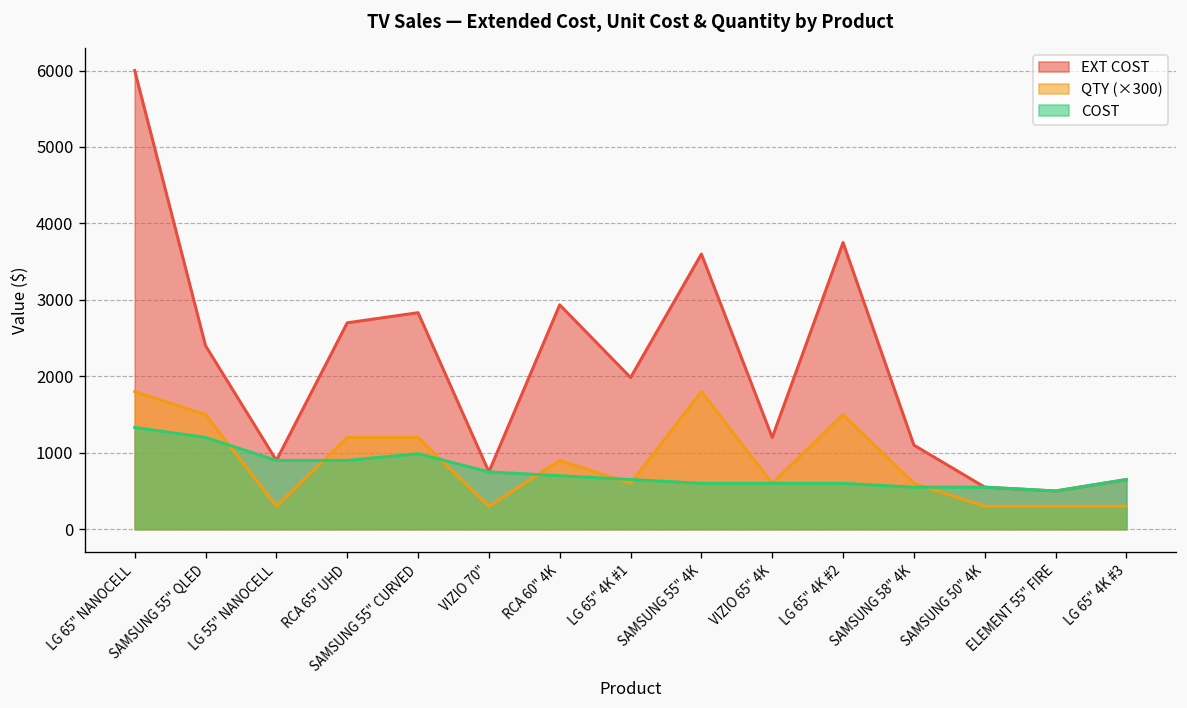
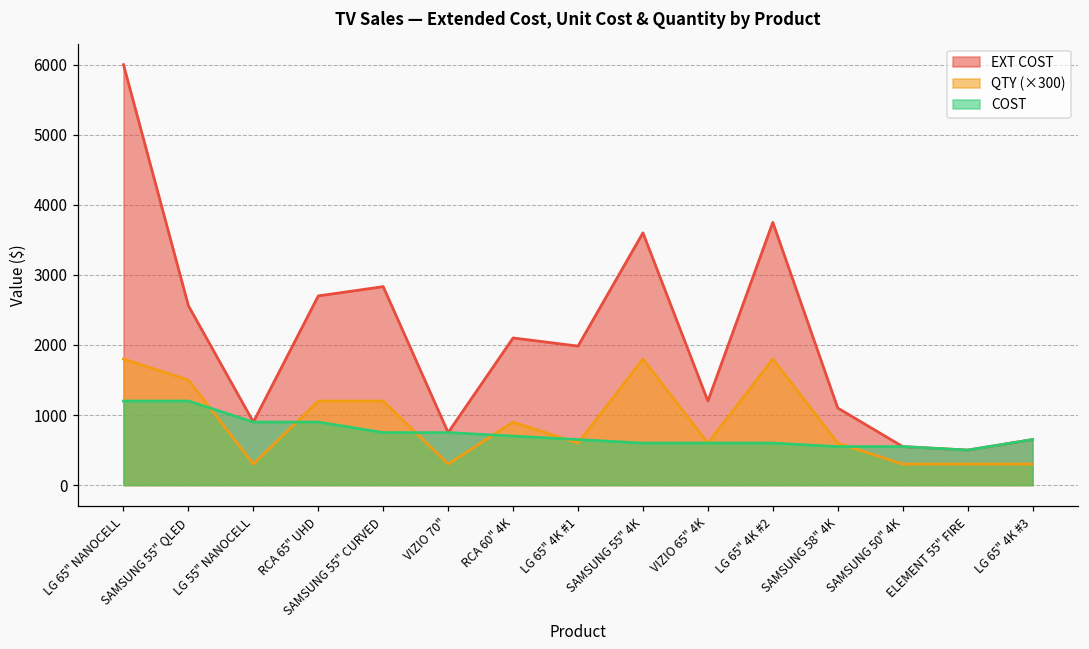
COST, LG 65" NANOCELL: 1300 -> 1200
EXT COST, SAMSUNG 55" QLED: 2400 -> 2600
COST, SAMSUNG 55" CURVED: 1000 -> 700
EXT COST, RCA 60" 4K: 2900 -> 2100
QTY (×300), LG 65" 4K #2: 1500 -> 1800
